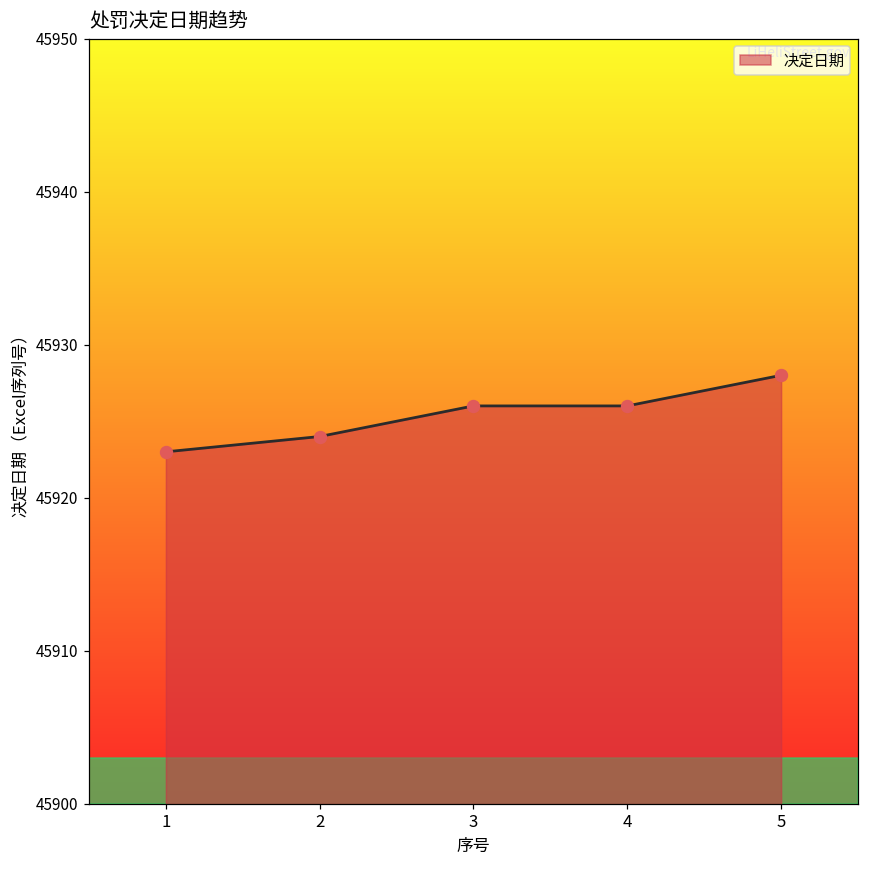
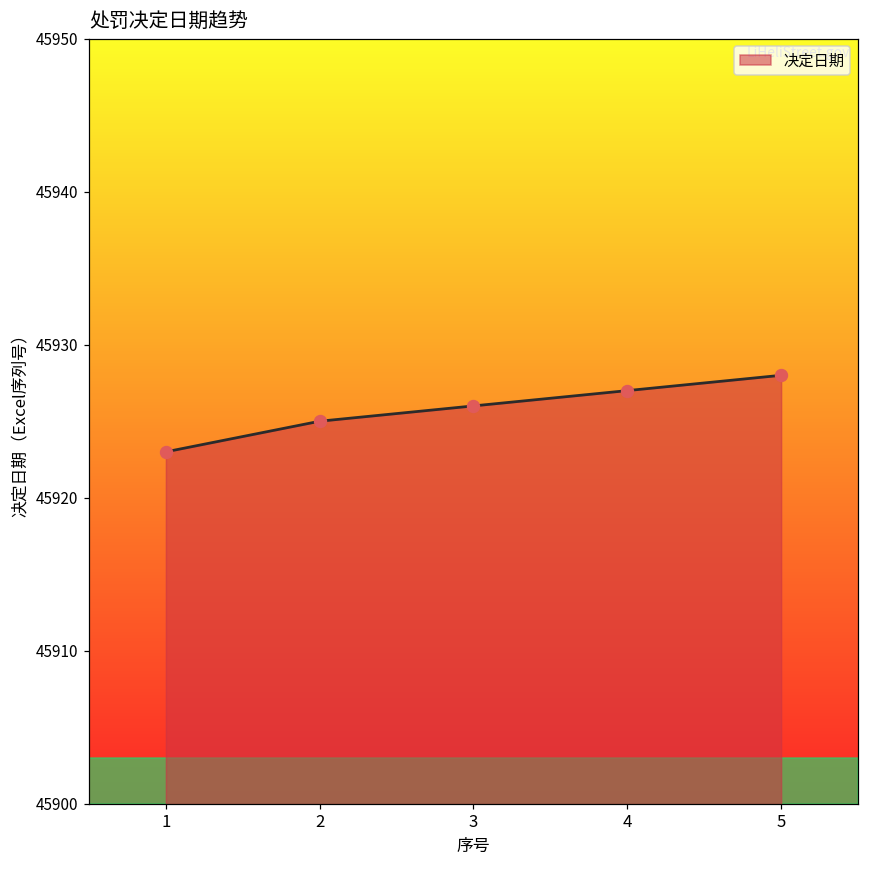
2: 45924 -> 45925
4: 45926 -> 45927
